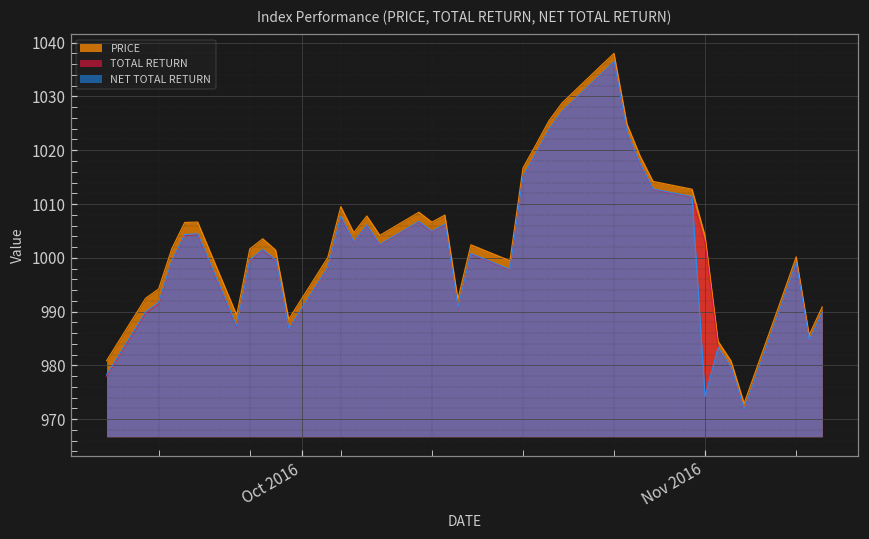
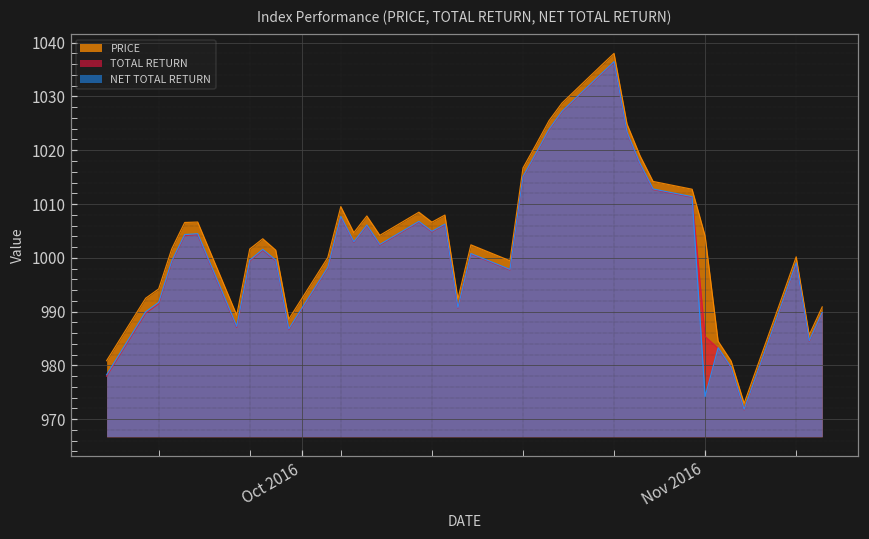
TOTAL RETURN, Nov 2016: 1003 -> 985
